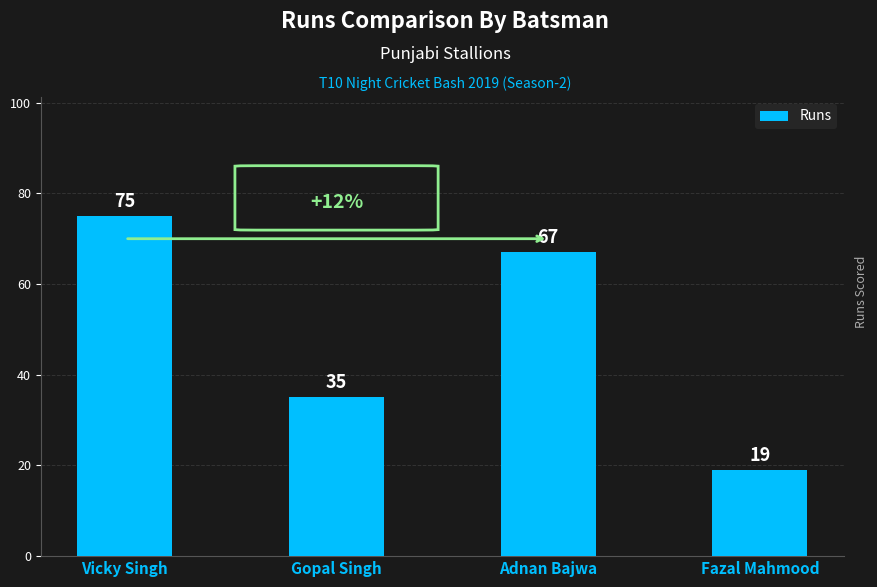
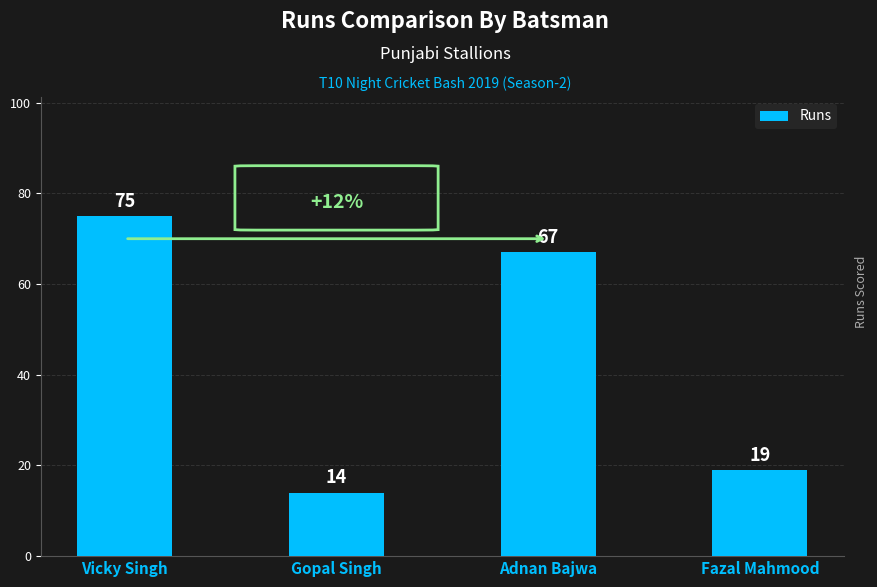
Gopal Singh: 35 -> 14
